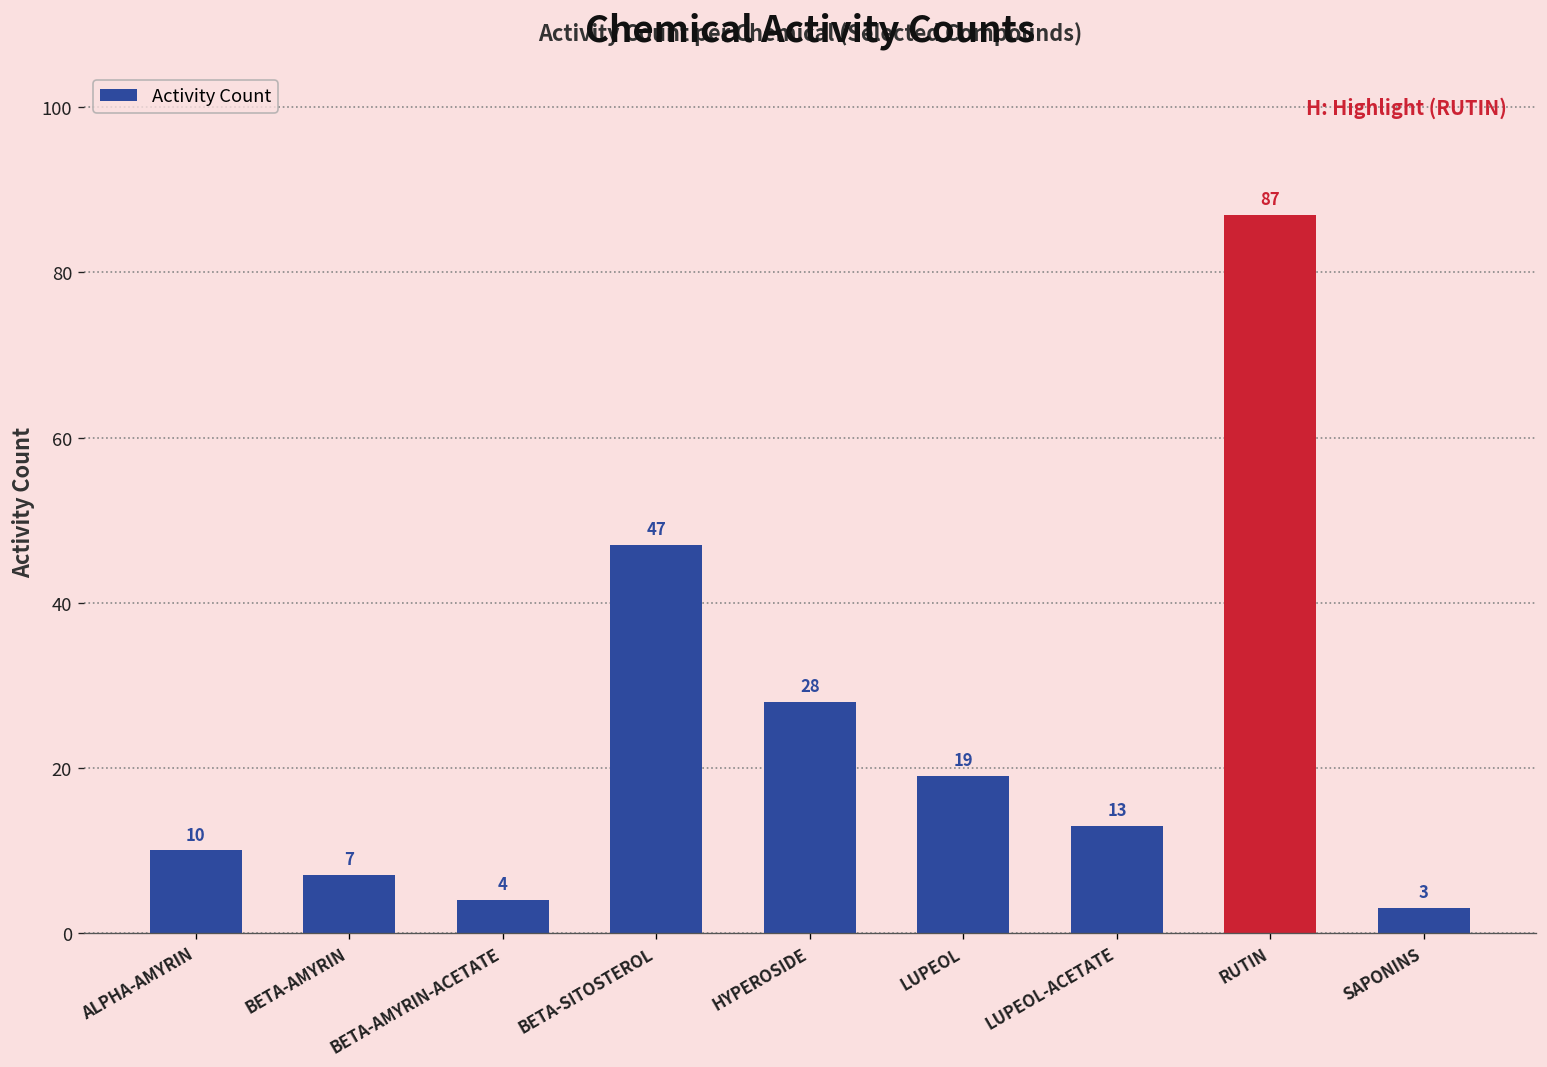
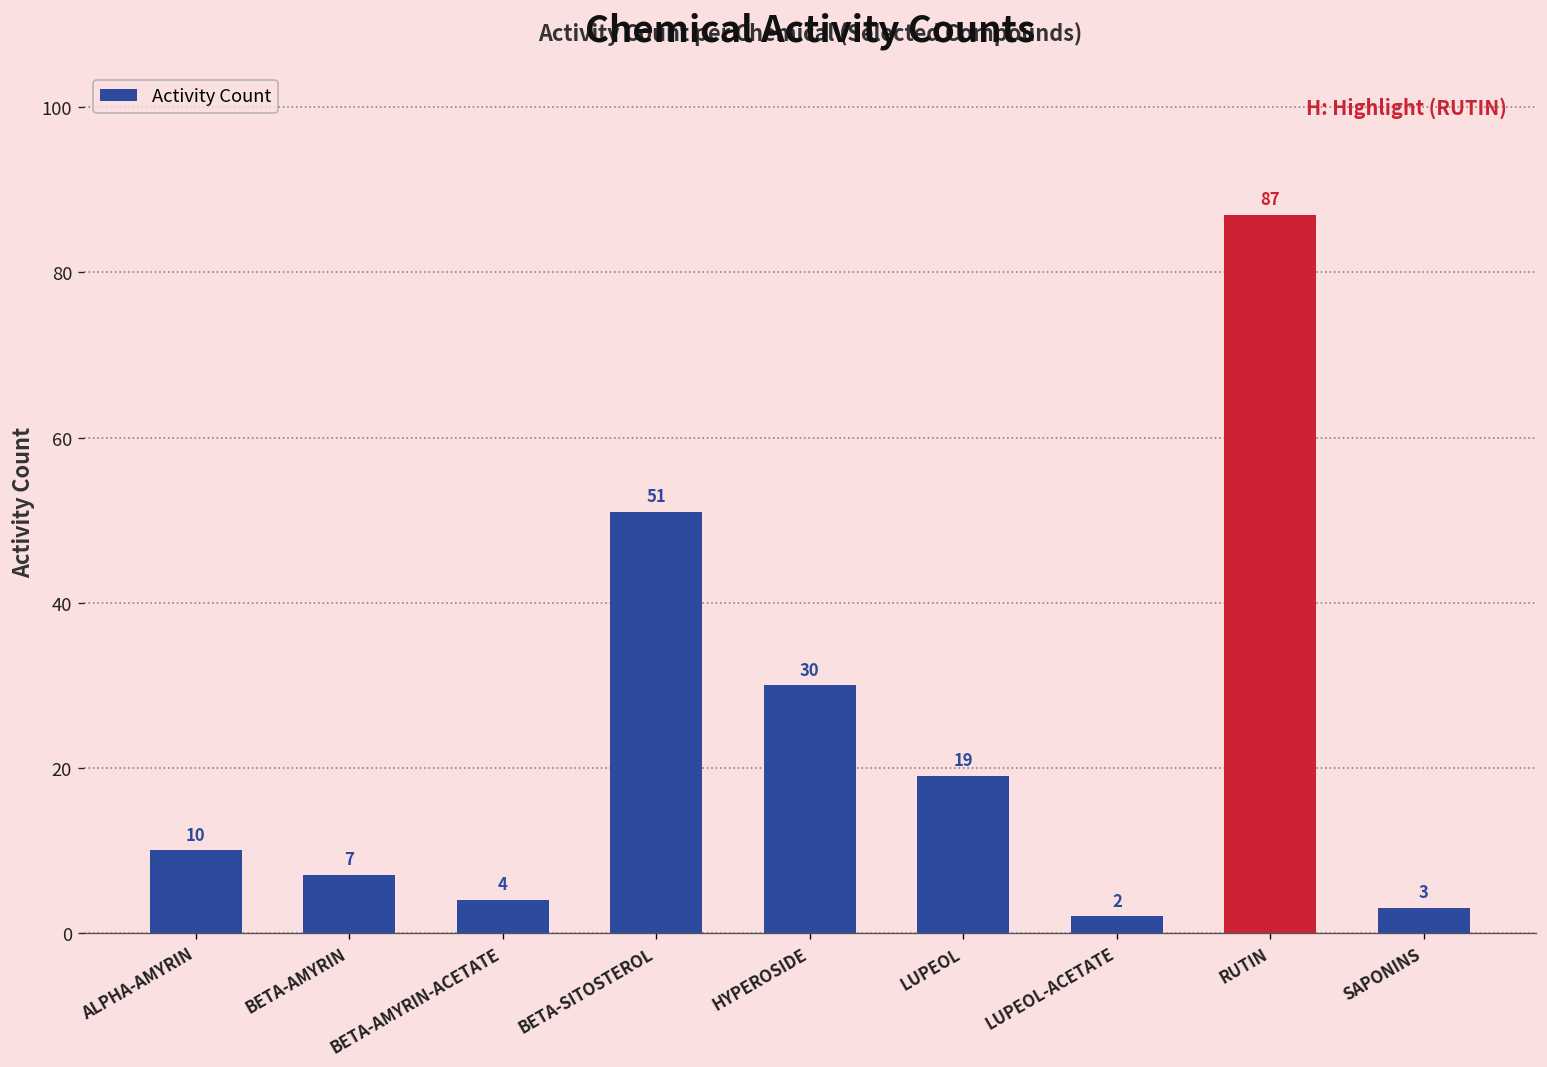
BETA-SITOSTEROL: 47 -> 51
HYPEROSIDE: 28 -> 30
LUPEOL-ACETATE: 13 -> 2
